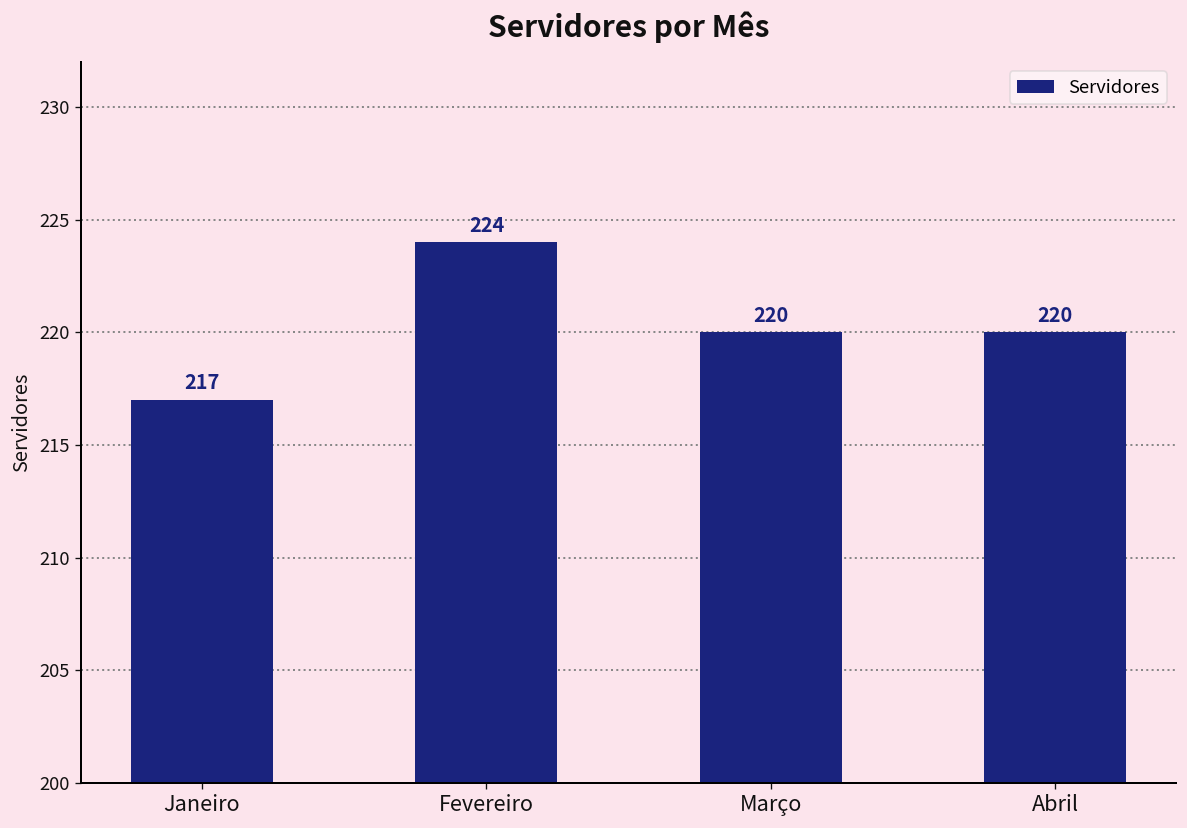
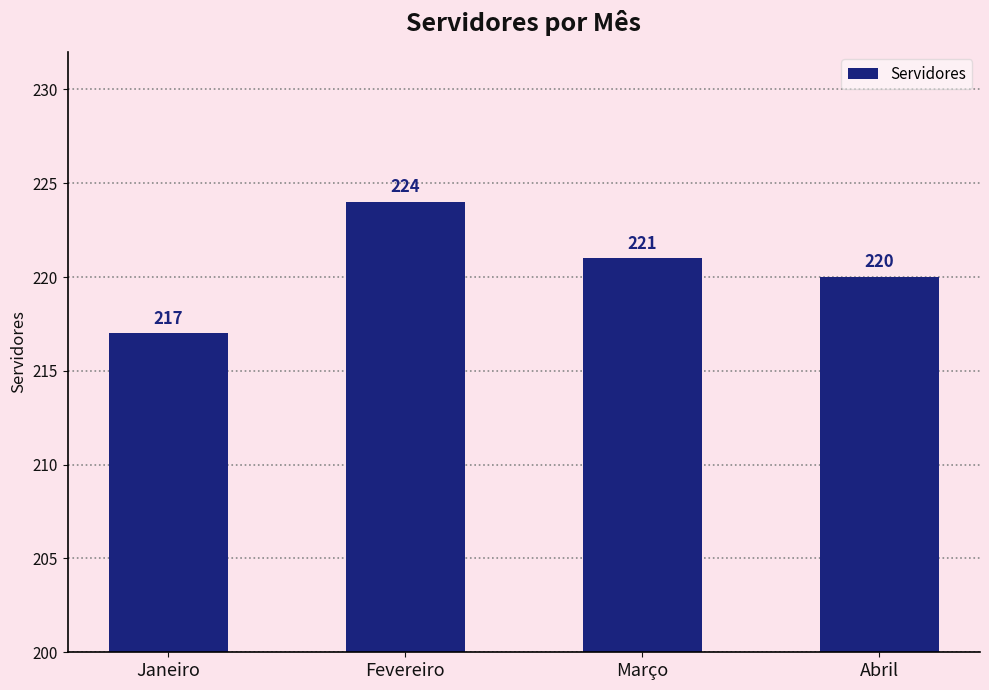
Março: 220 -> 221
